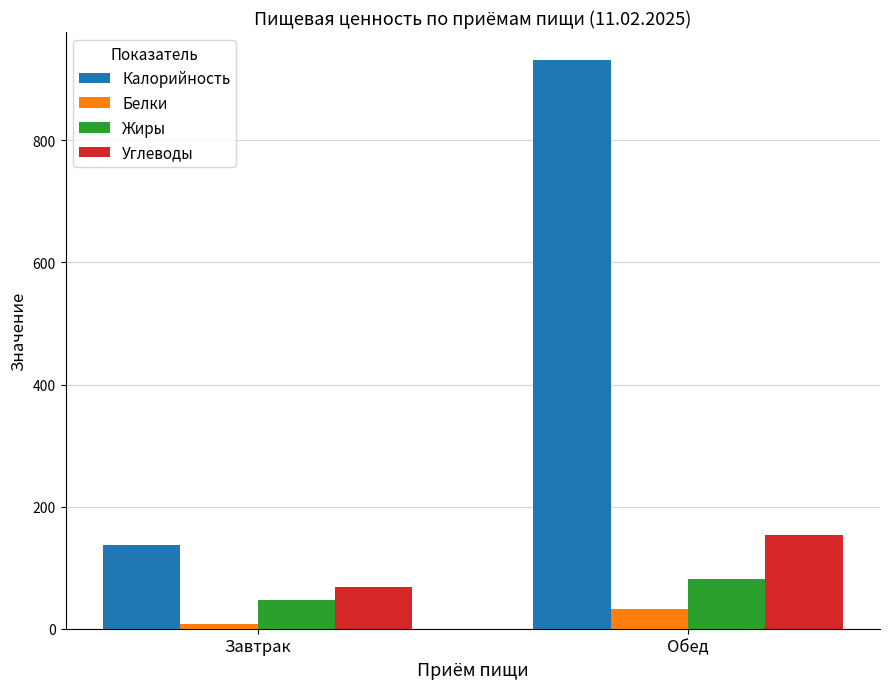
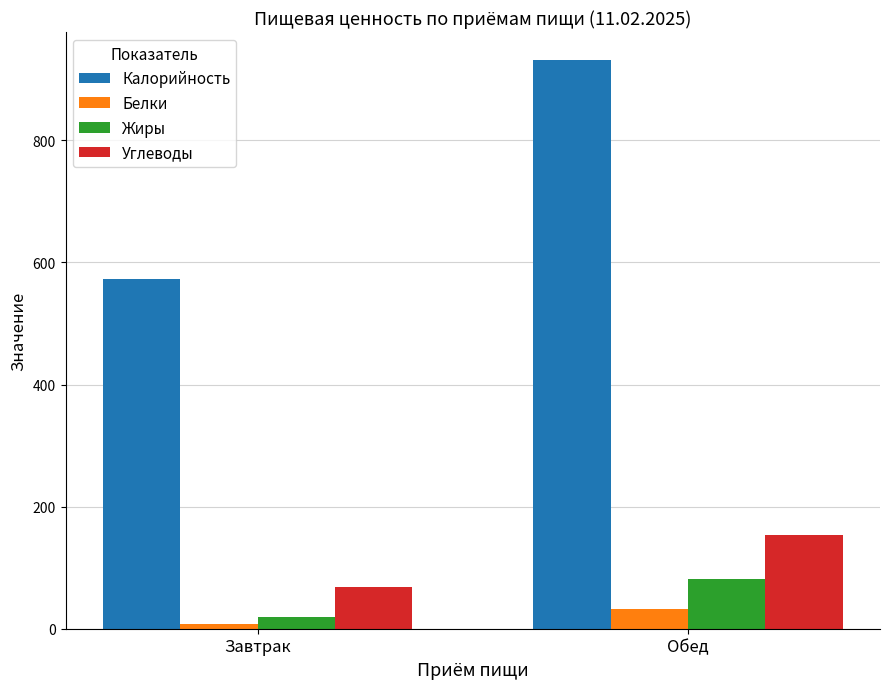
Калорийность, Завтрак: 140 -> 570
Жиры, Завтрак: 50 -> 20
